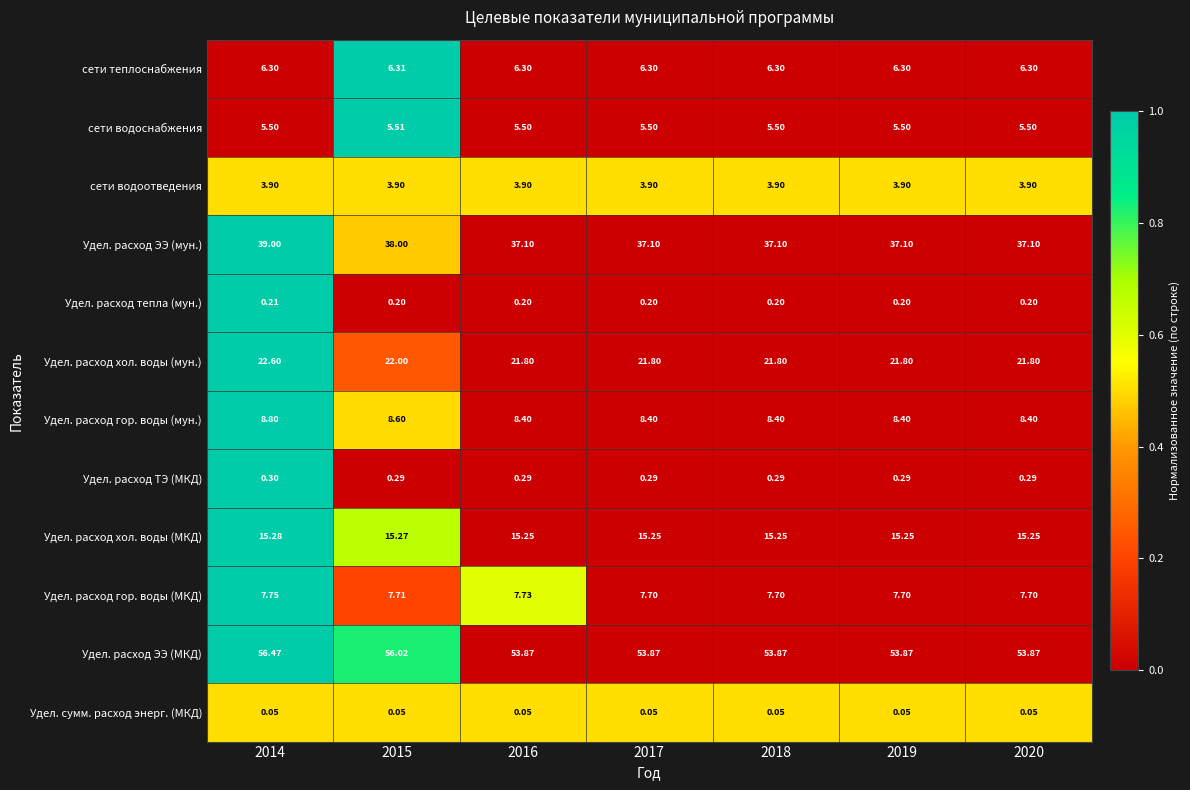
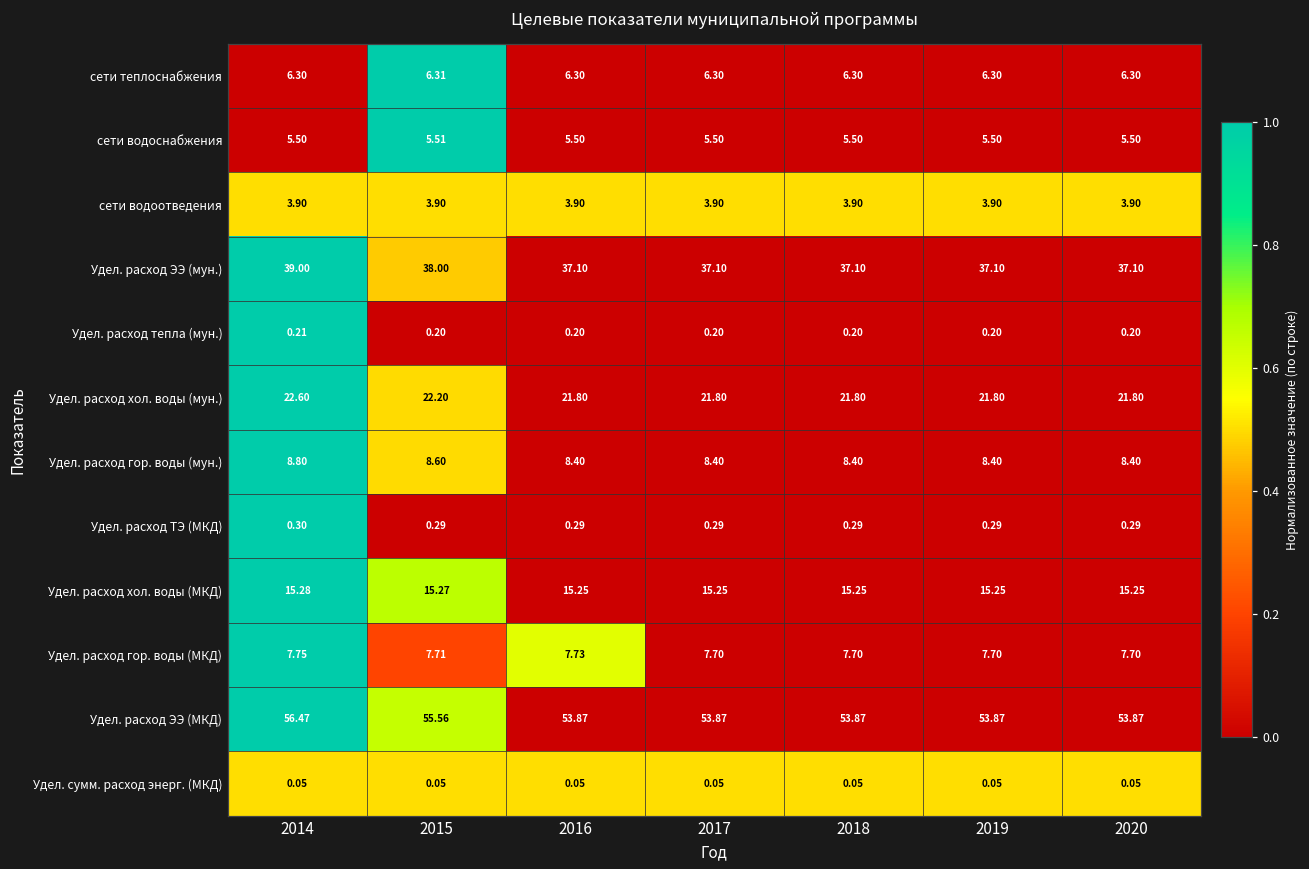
Удел. расход хол. воды (мун.), 2015: 22.00 -> 22.20
Удел. расход ЭЭ (МКД), 2015: 56.02 -> 55.56
